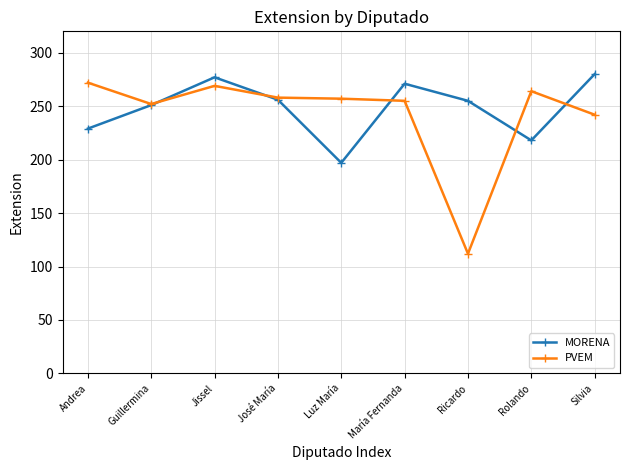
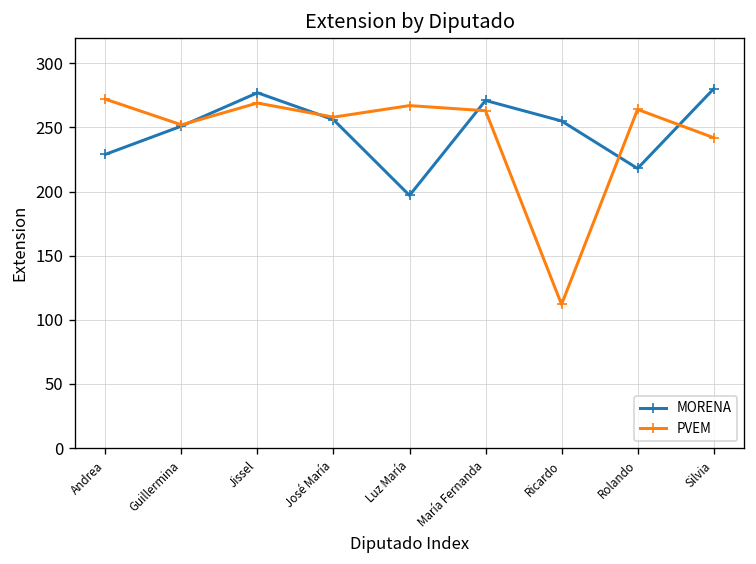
PVEM, Luz María: 257 -> 267
PVEM, María Fernanda: 255 -> 263
